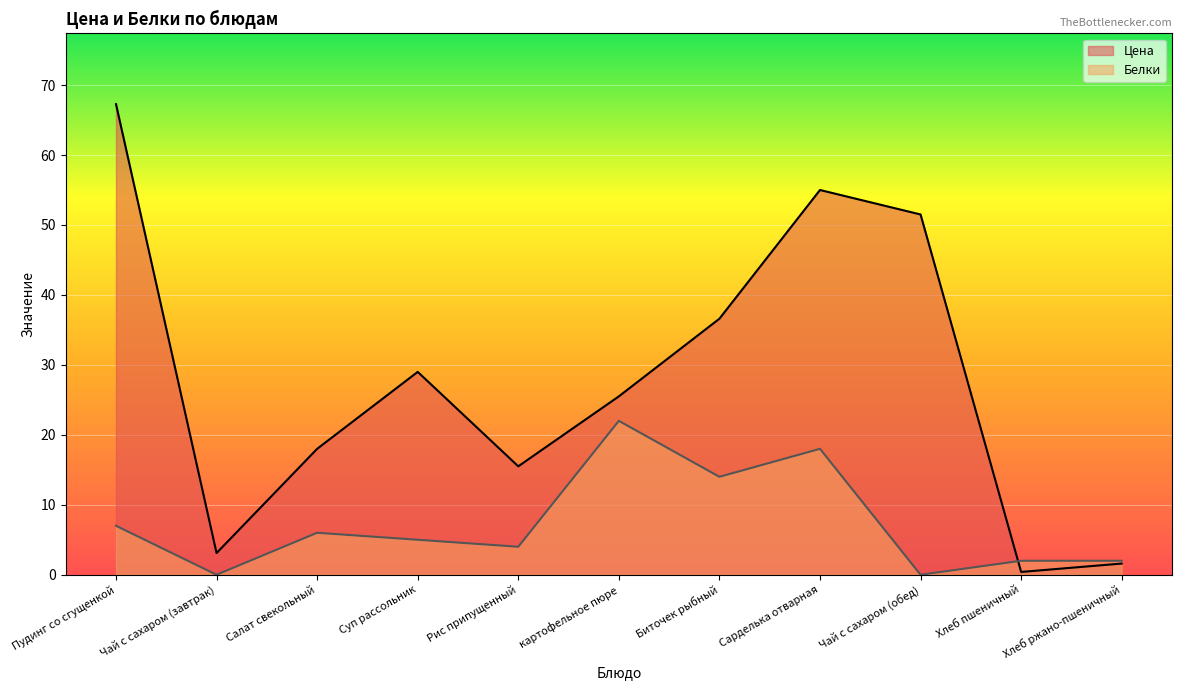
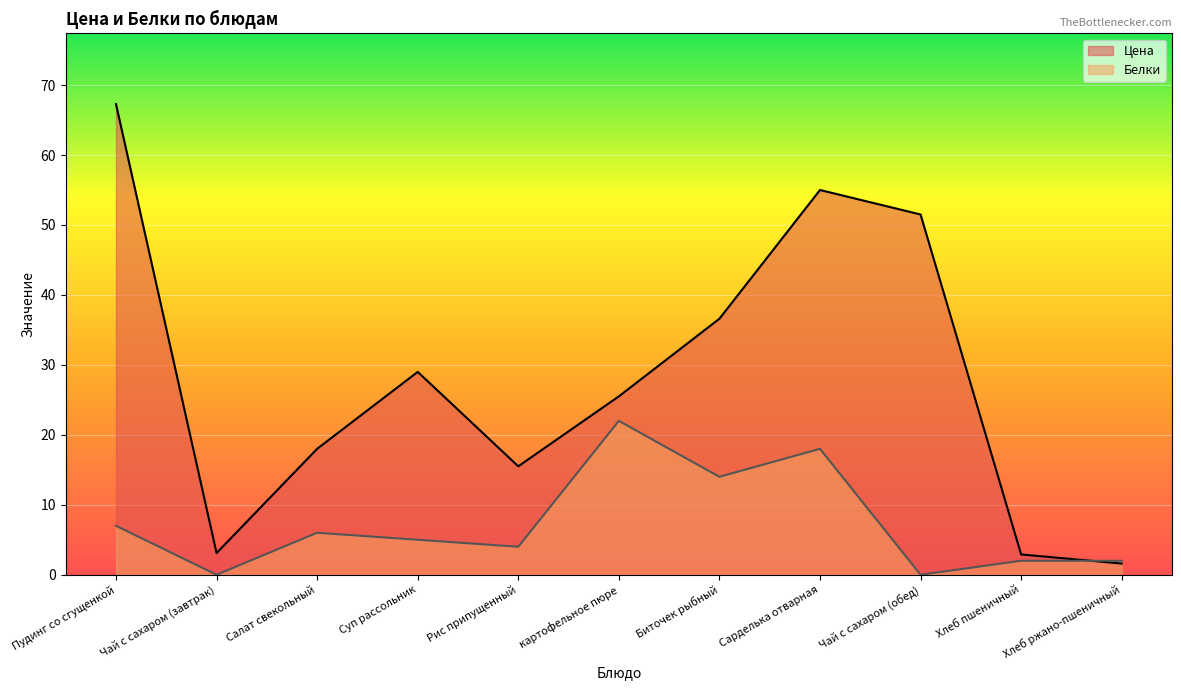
Цена, Хлеб пшеничный: 0 -> 3
